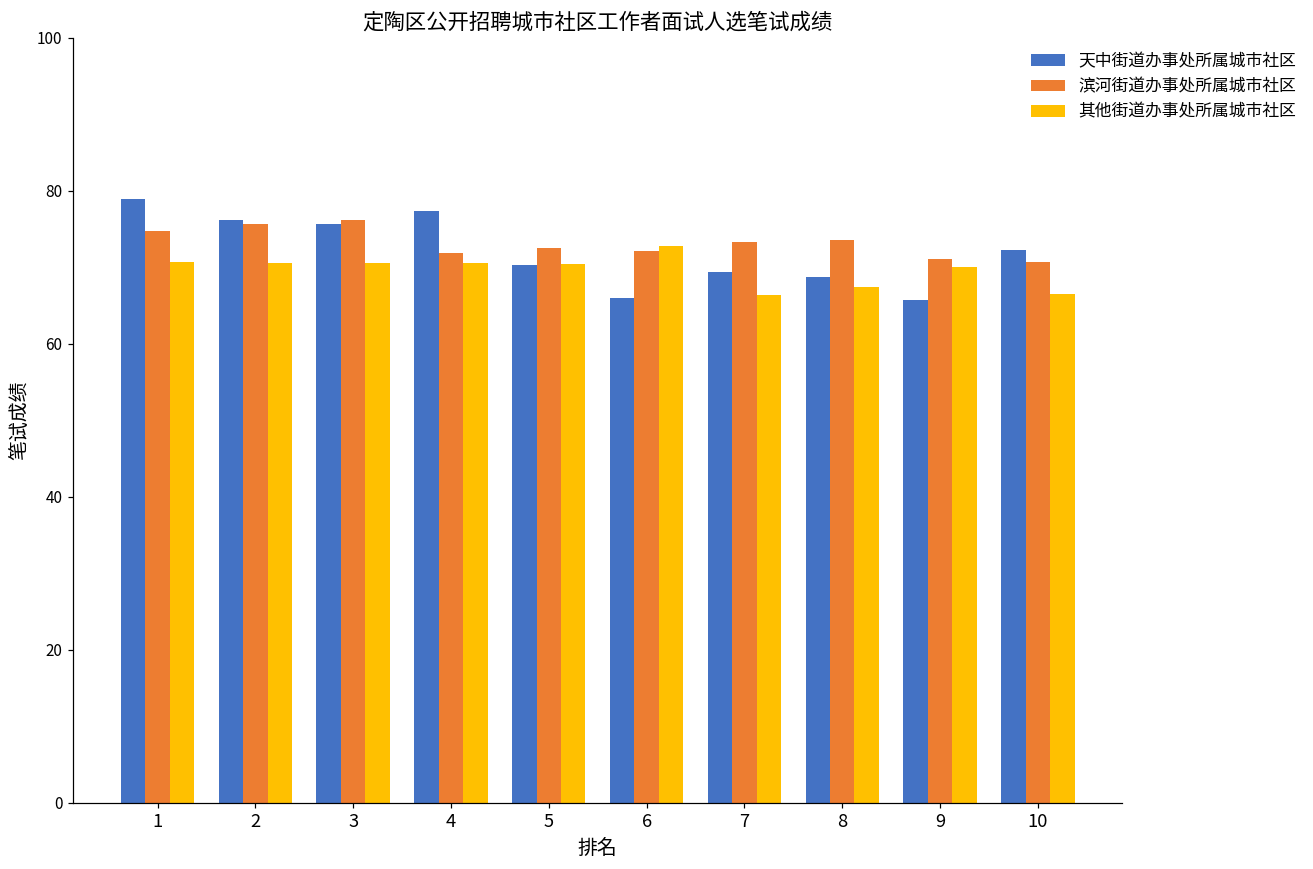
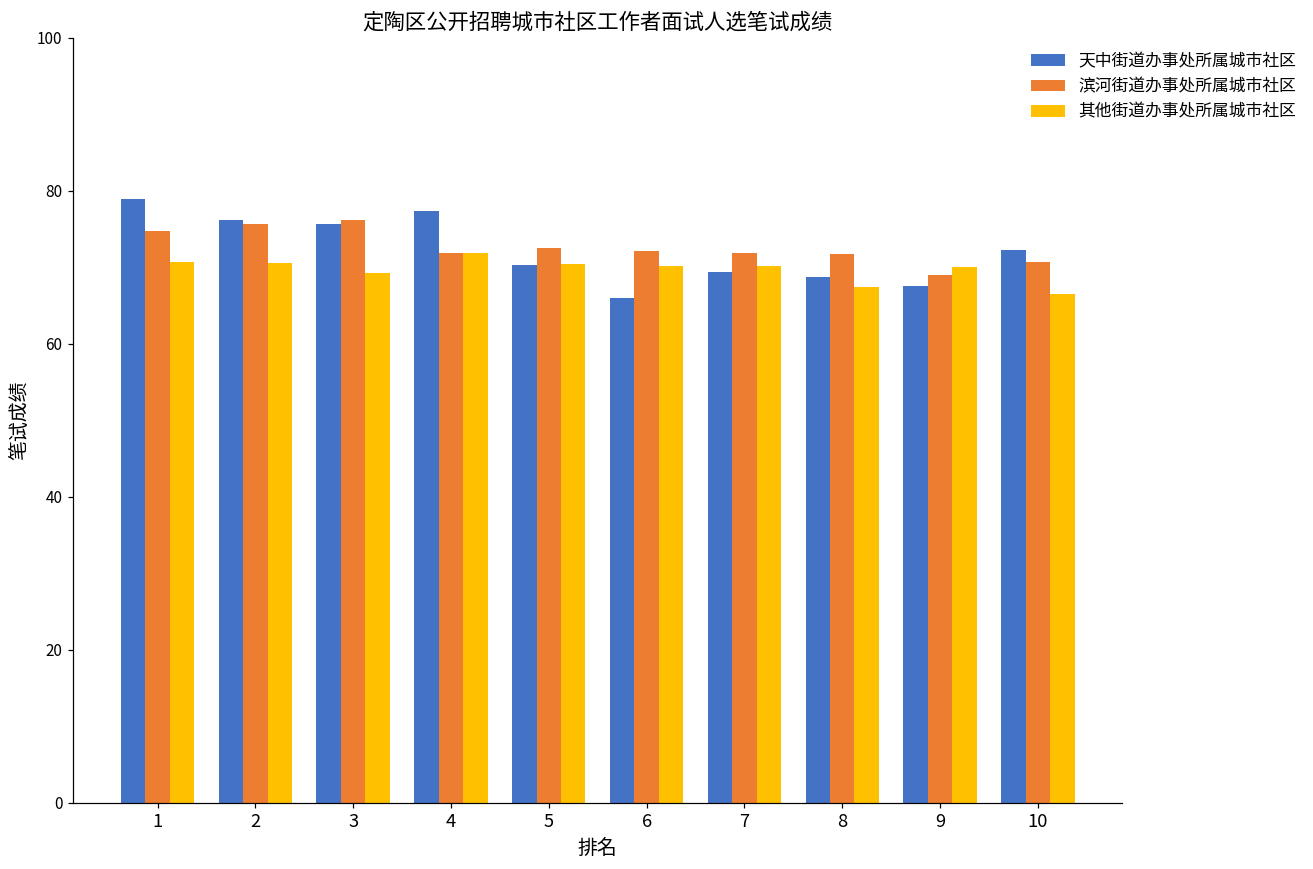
其他街道办事处所属城市社区, 3: 71 -> 69
其他街道办事处所属城市社区, 4: 71 -> 72
其他街道办事处所属城市社区, 6: 73 -> 70
滨河街道办事处所属城市社区, 7: 73 -> 72
其他街道办事处所属城市社区, 7: 66 -> 70
滨河街道办事处所属城市社区, 8: 74 -> 72
天中街道办事处所属城市社区, 9: 66 -> 68
滨河街道办事处所属城市社区, 9: 71 -> 69
